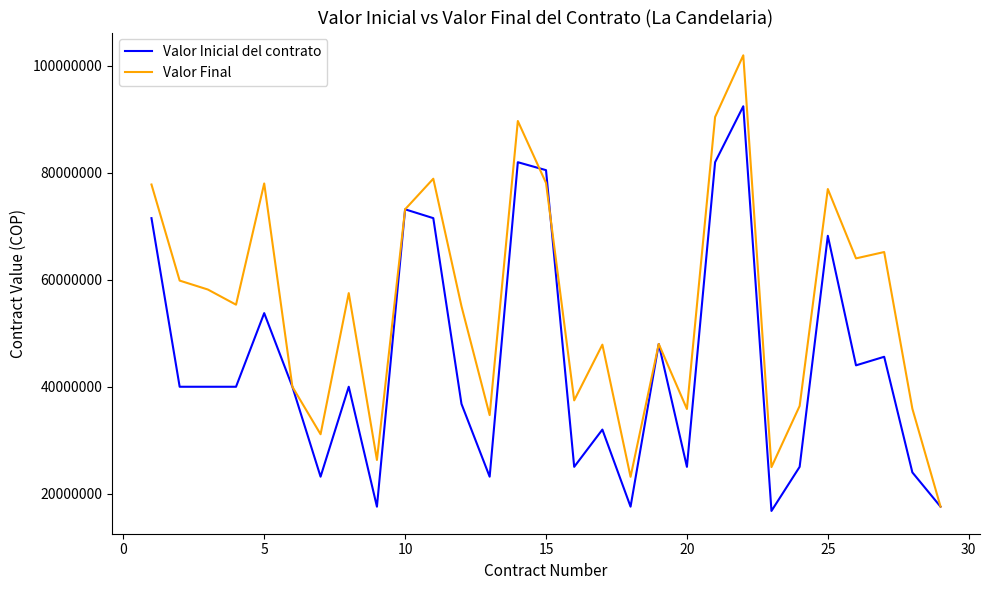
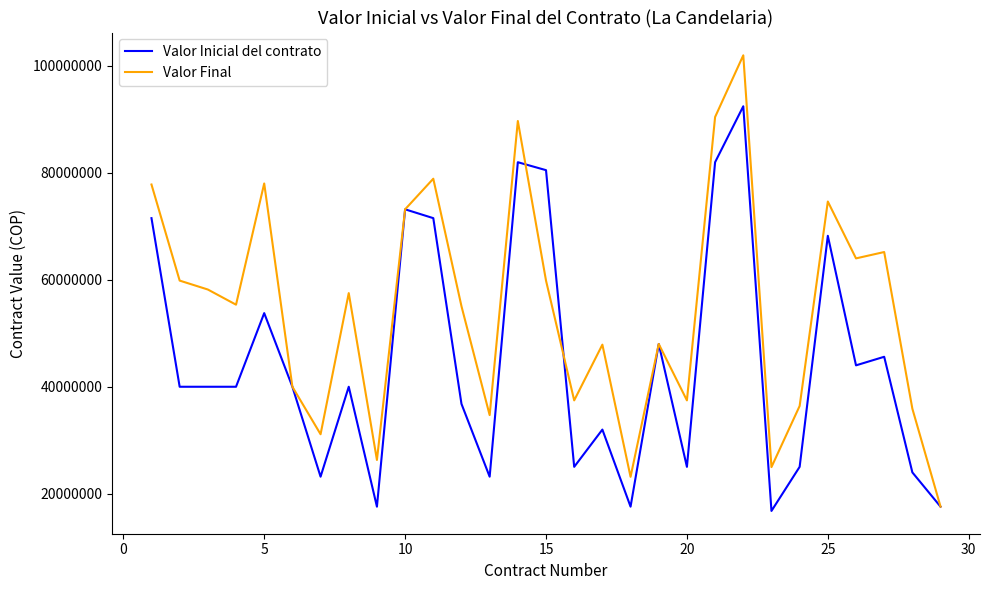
Valor Final, 15: 78000000 -> 60000000
Valor Final, 20: 36000000 -> 37000000
Valor Final, 25: 77000000 -> 75000000
